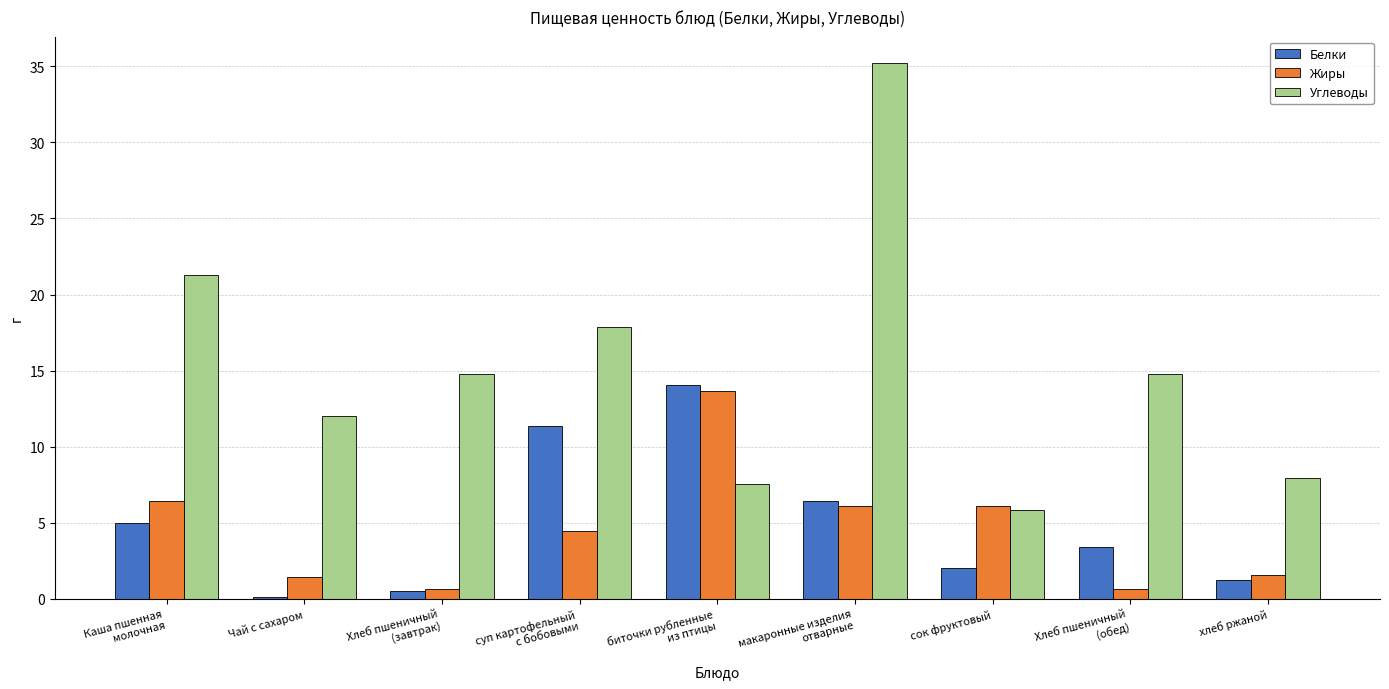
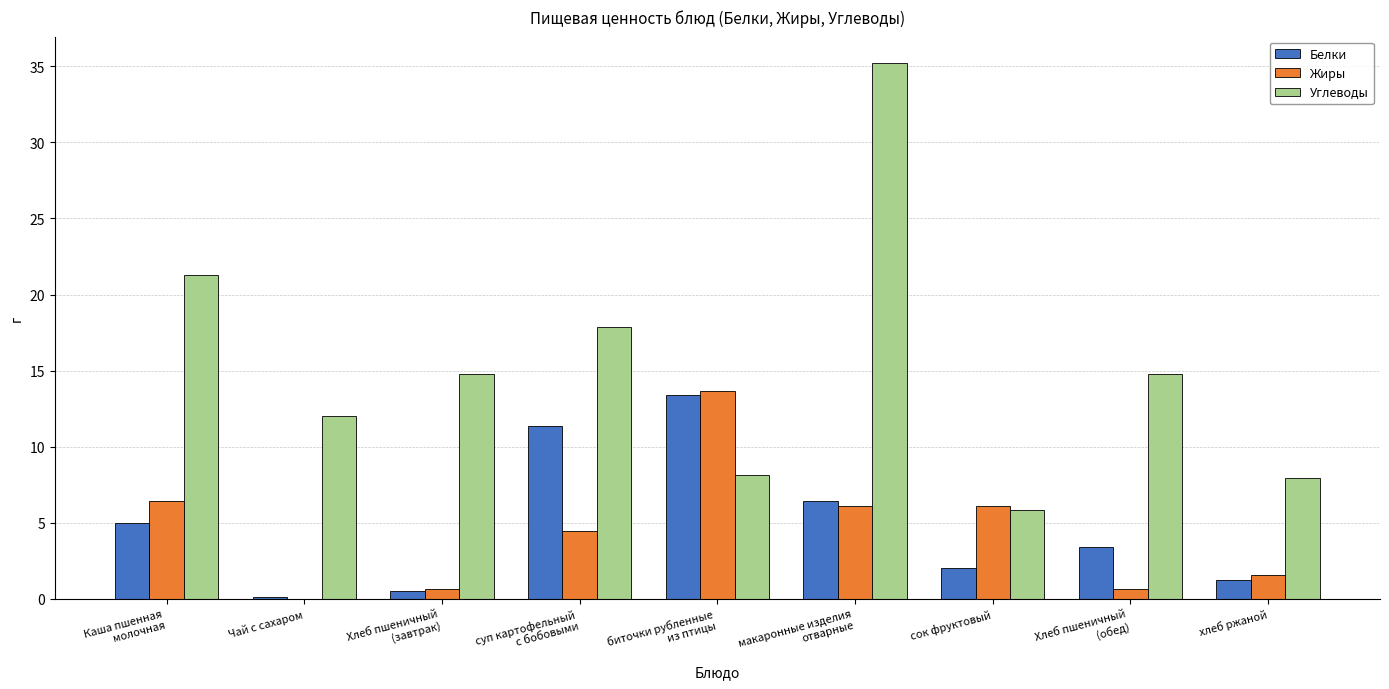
Жиры, Чай с сахаром: 1.4 -> 0.0
Белки, биточки рубленные из птицы: 14.0 -> 13.4
Углеводы, биточки рубленные из птицы: 7.6 -> 8.1
